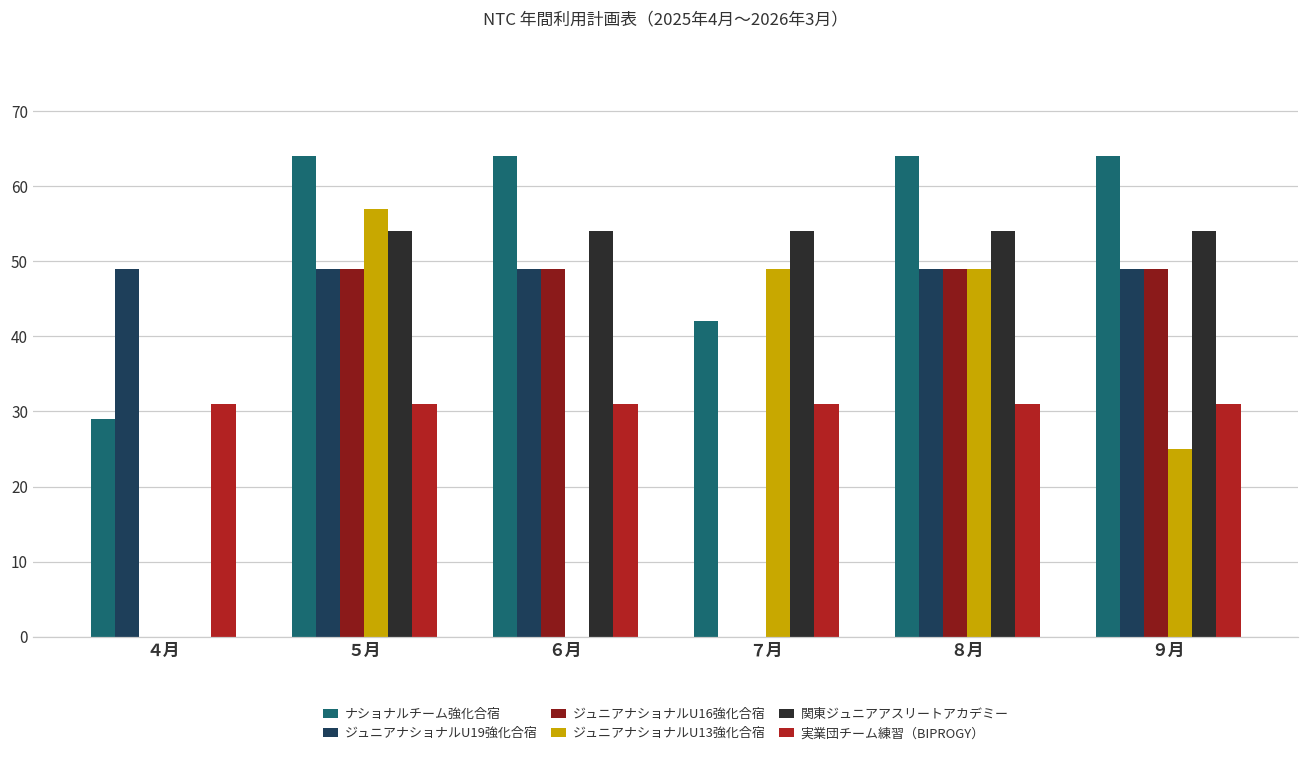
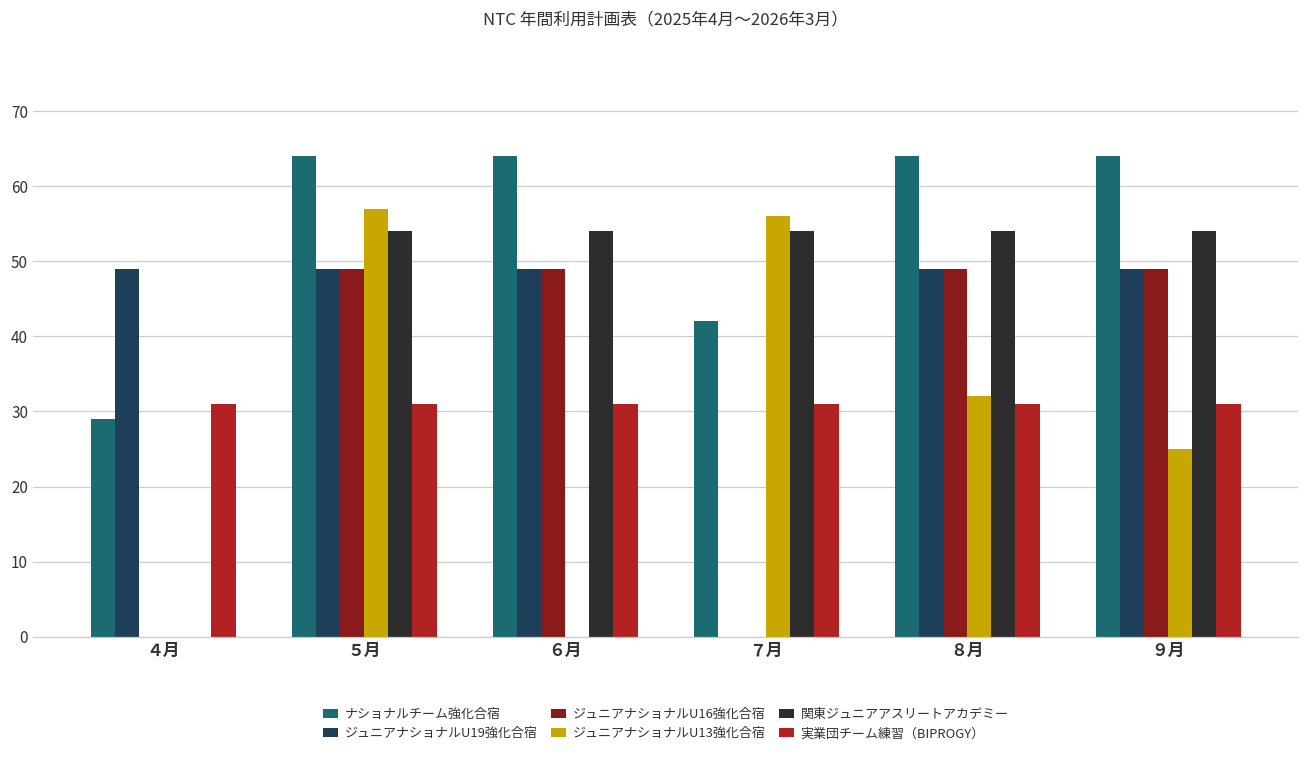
ジュニアナショナルU13強化合宿, ７月: 49 -> 56
ジュニアナショナルU13強化合宿, ８月: 49 -> 32
